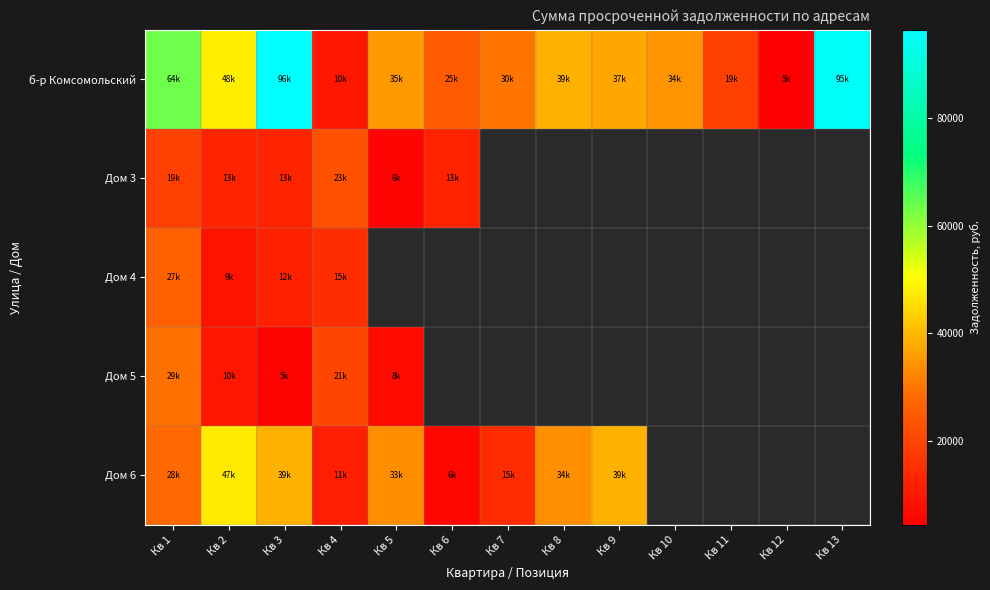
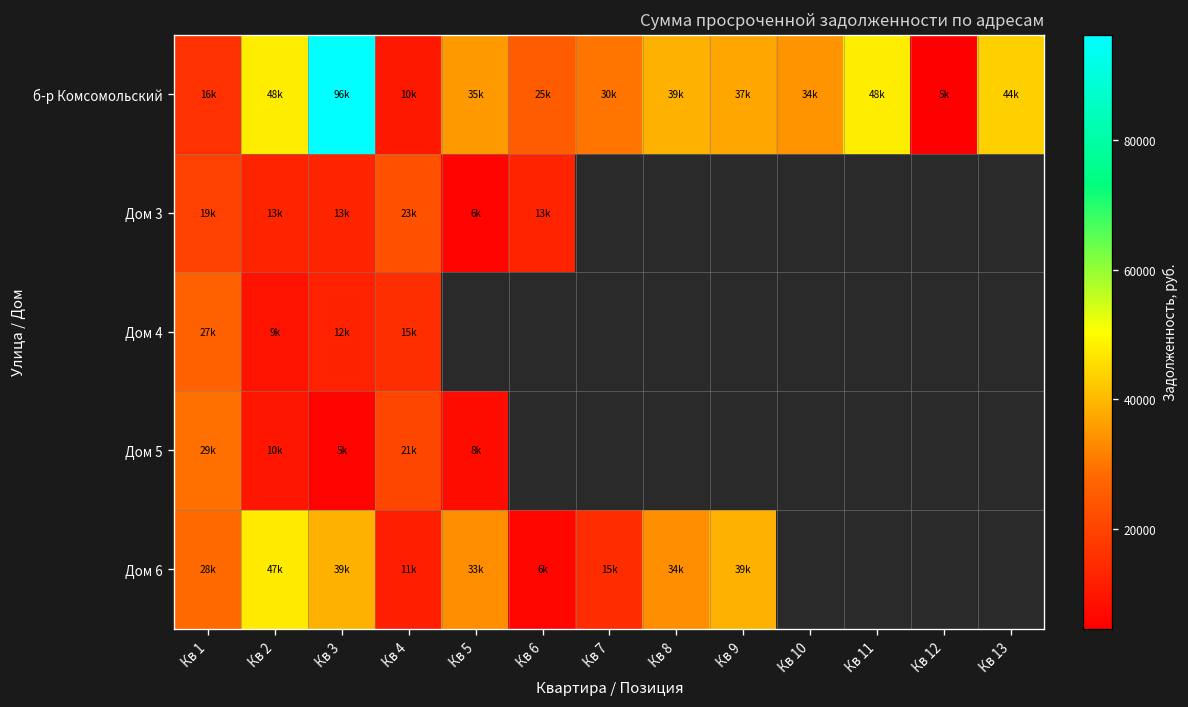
б-р Комсомольский, Кв 1: 64k -> 16k
б-р Комсомольский, Кв 11: 19k -> 48k
б-р Комсомольский, Кв 13: 95k -> 44k
